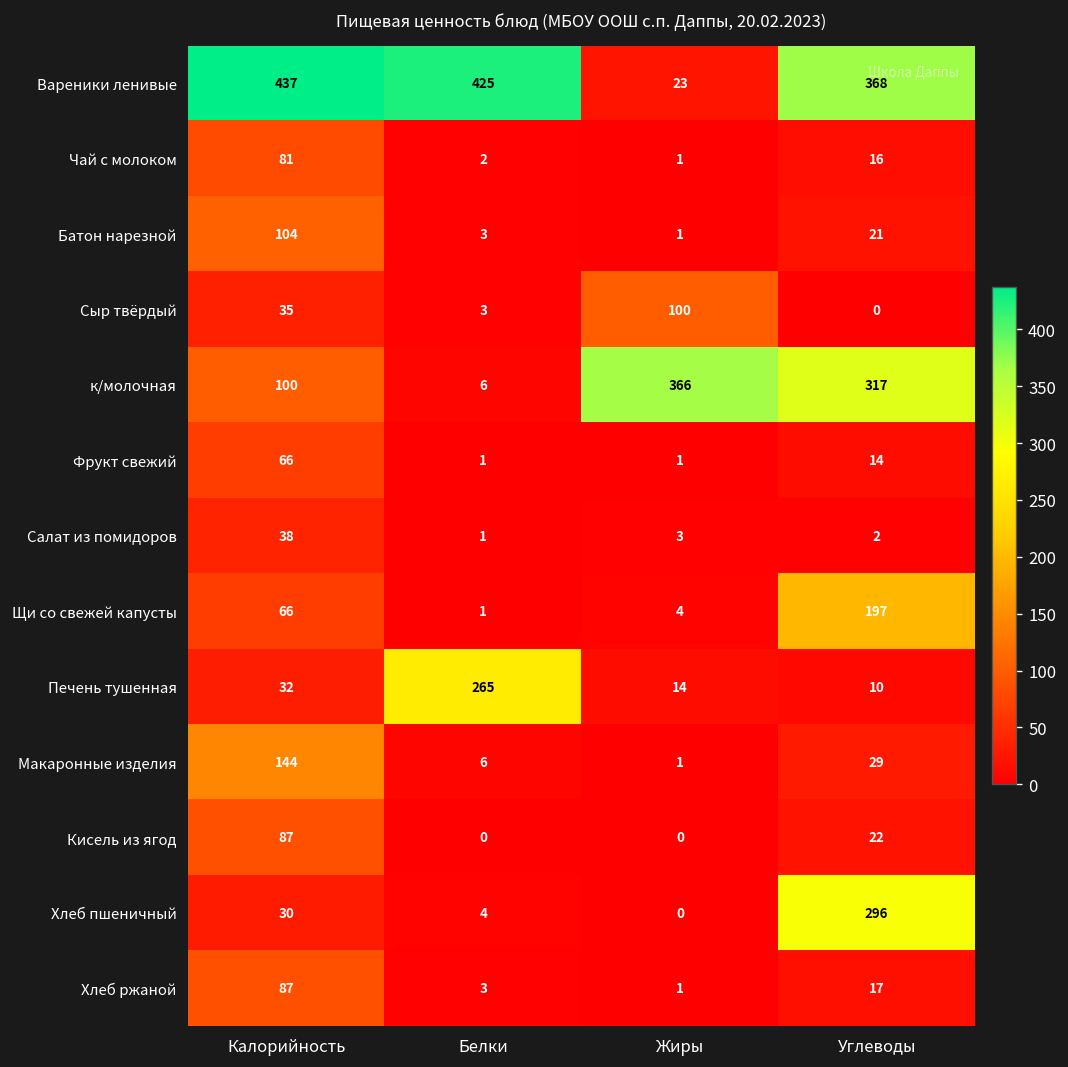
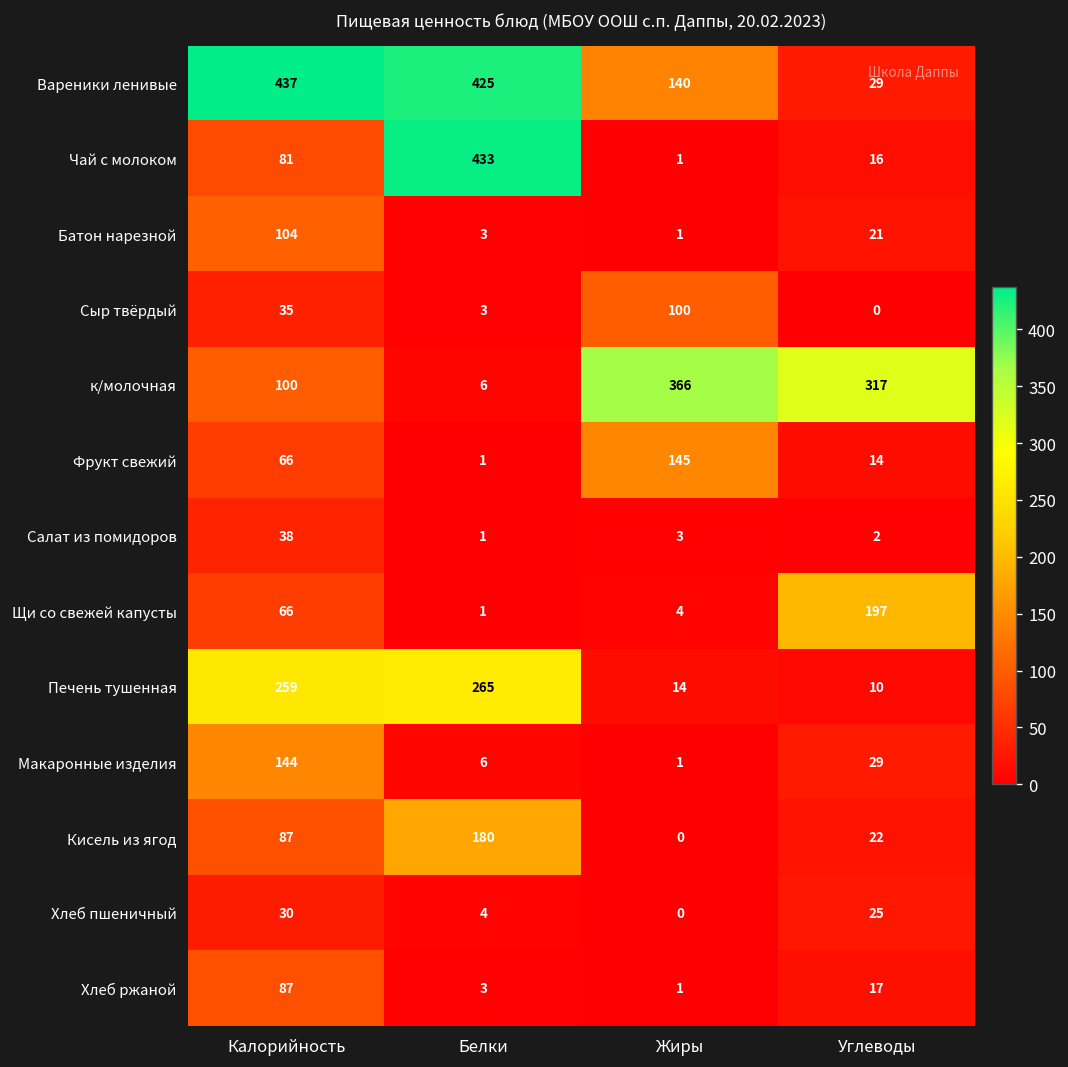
Вареники ленивые, Жиры: 23 -> 140
Вареники ленивые, Углеводы: 368 -> 29
Чай с молоком, Белки: 2 -> 433
Фрукт свежий, Жиры: 1 -> 145
Печень тушенная, Калорийность: 32 -> 259
Кисель из ягод, Белки: 0 -> 180
Хлеб пшеничный, Углеводы: 296 -> 25
